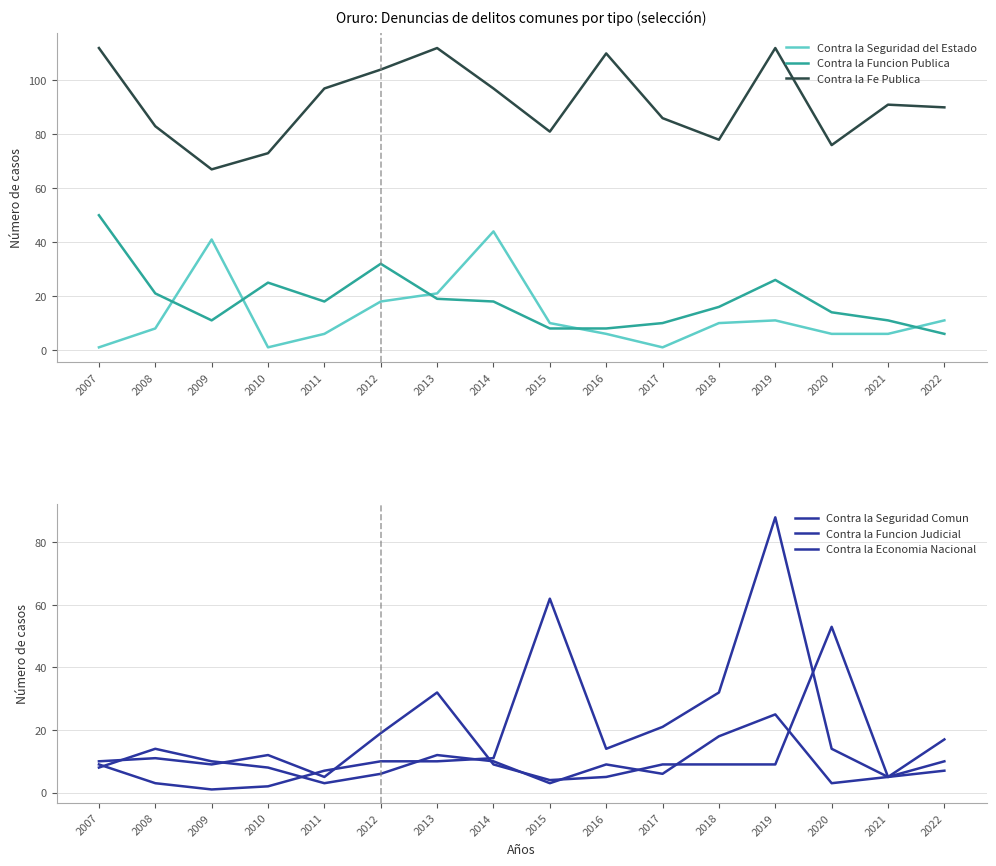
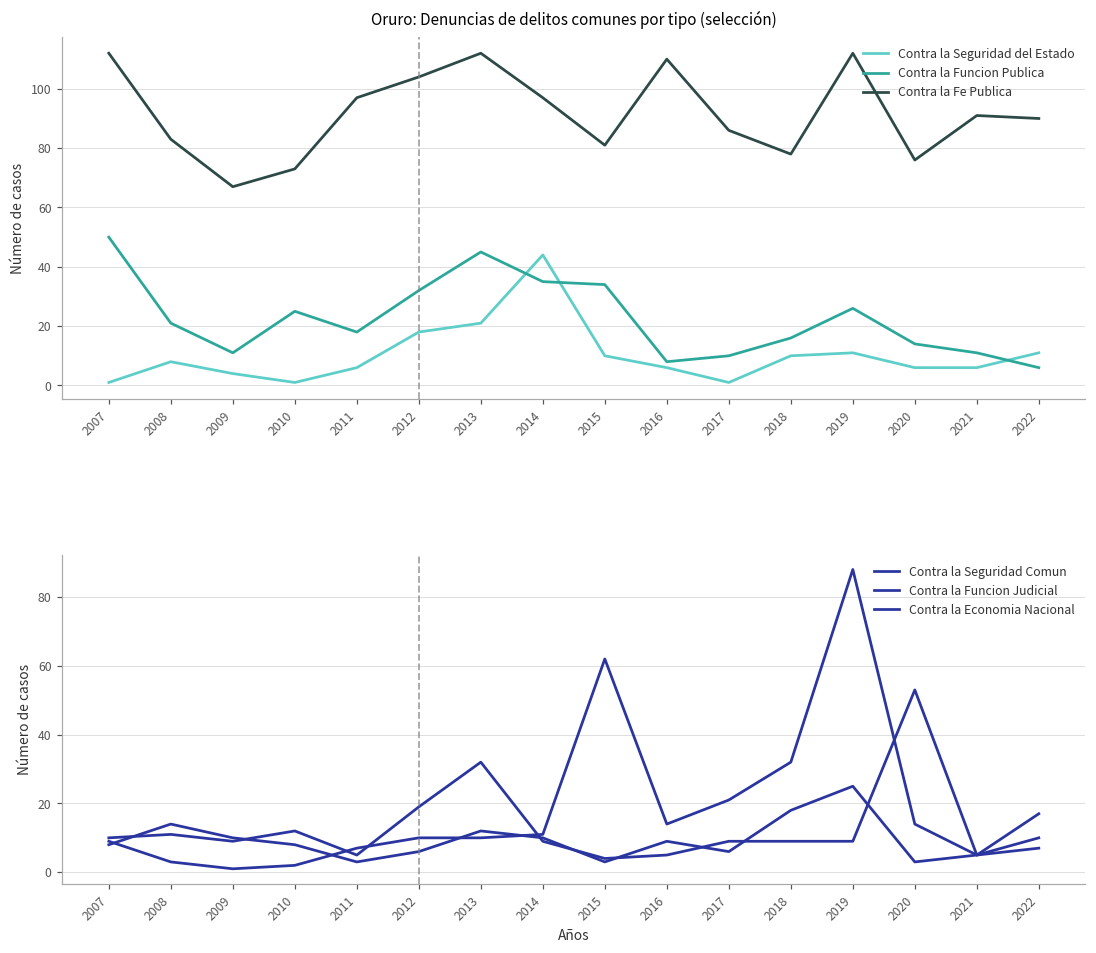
Oruro: Denuncias de delitos comunes por tipo (selección), Contra la Seguridad del Estado, 2009: 41 -> 4
Oruro: Denuncias de delitos comunes por tipo (selección), Contra la Funcion Publica, 2013: 19 -> 45
Oruro: Denuncias de delitos comunes por tipo (selección), Contra la Funcion Publica, 2014: 18 -> 35
Oruro: Denuncias de delitos comunes por tipo (selección), Contra la Funcion Publica, 2015: 8 -> 34
